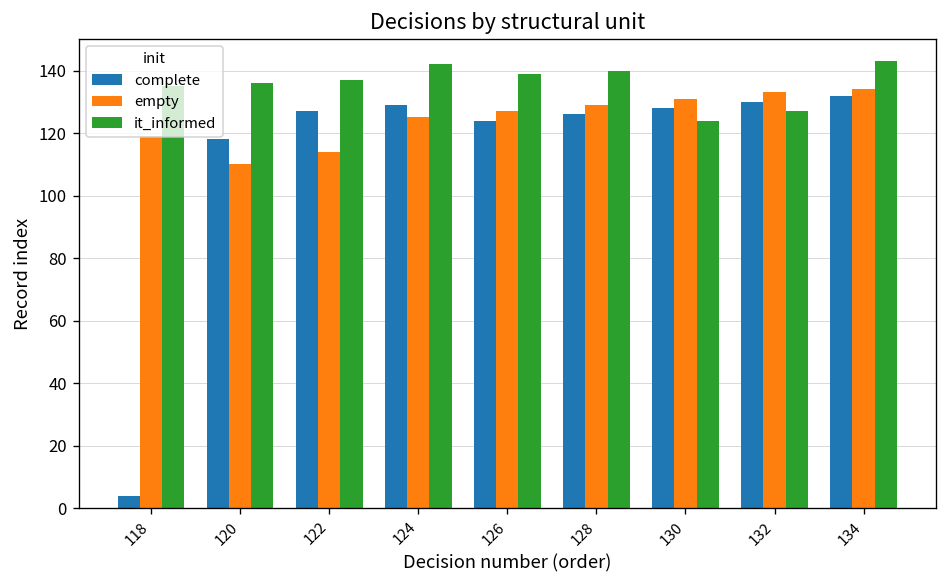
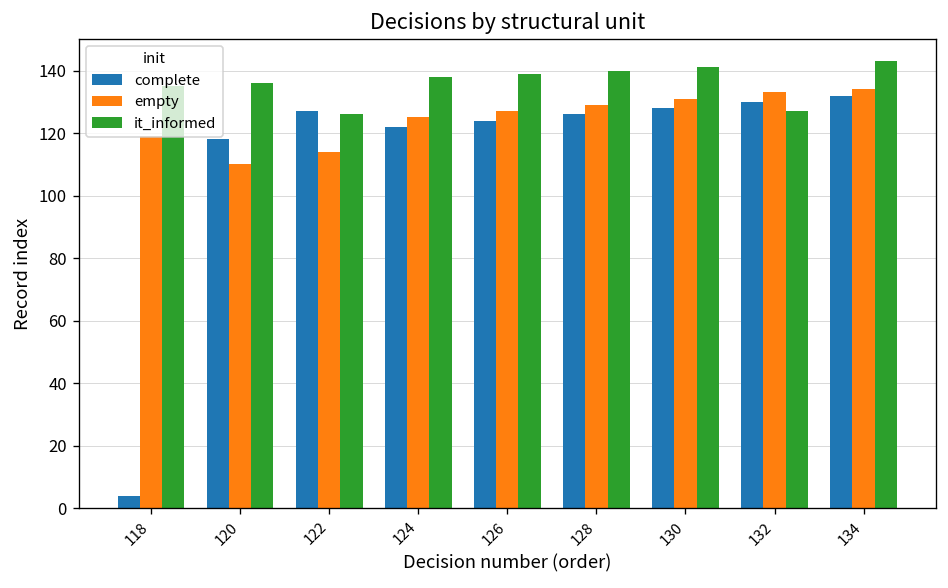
it_informed, 122: 137 -> 126
complete, 124: 129 -> 122
it_informed, 124: 142 -> 138
it_informed, 130: 124 -> 141
